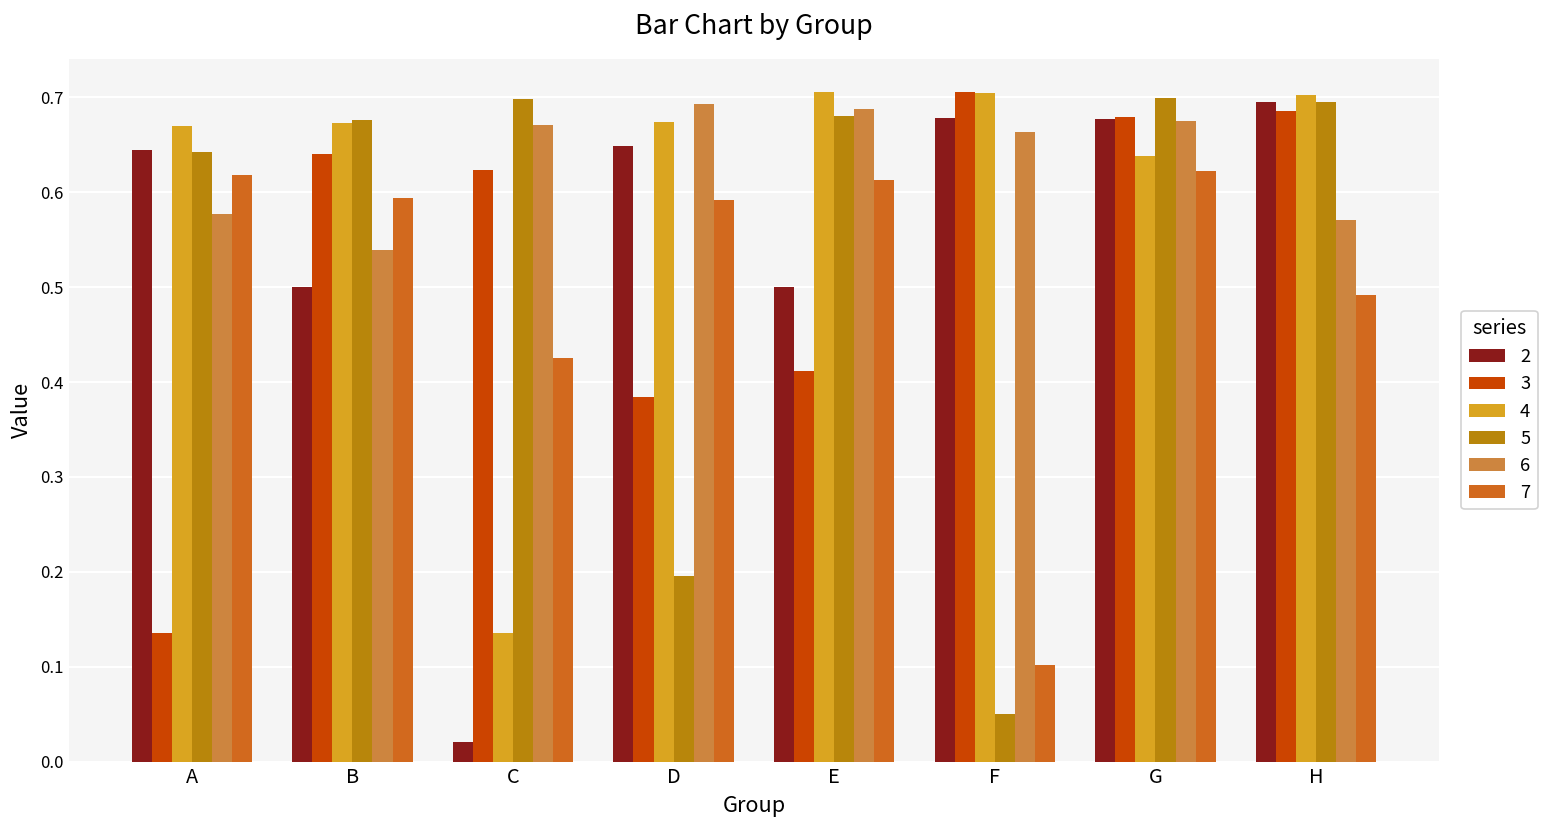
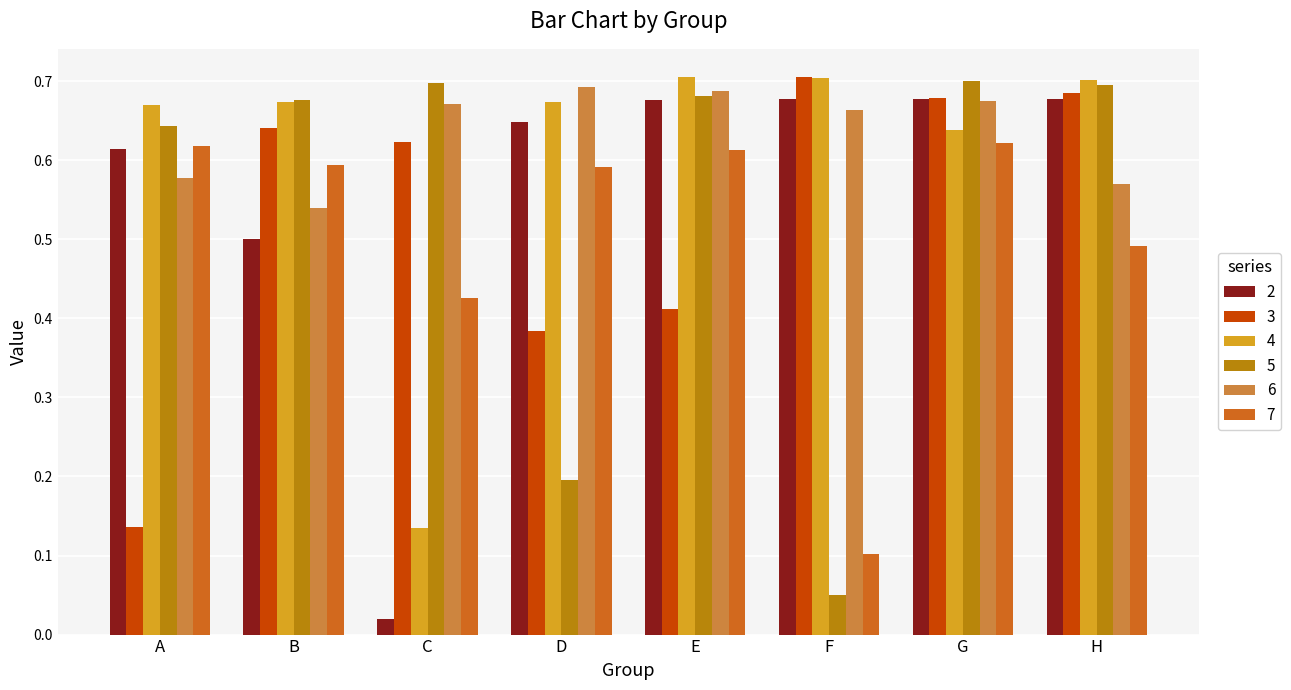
2, A: 0.64 -> 0.61
2, E: 0.50 -> 0.68
2, H: 0.70 -> 0.68
